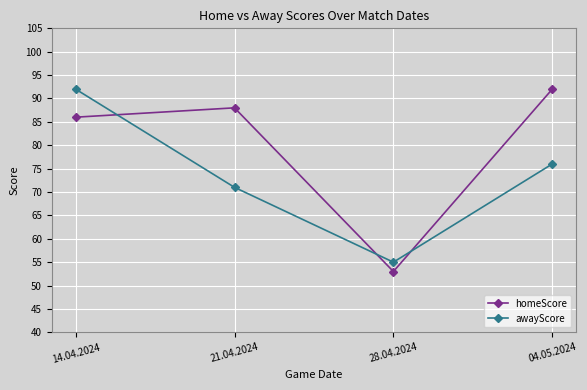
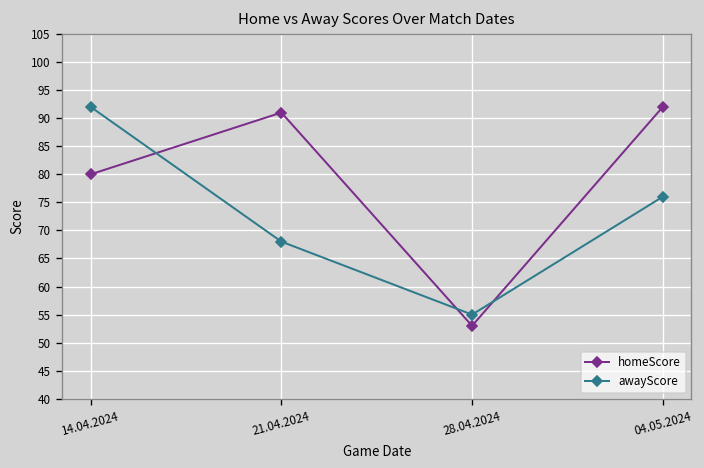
homeScore, 14.04.2024: 86 -> 80
homeScore, 21.04.2024: 88 -> 91
awayScore, 21.04.2024: 71 -> 68
